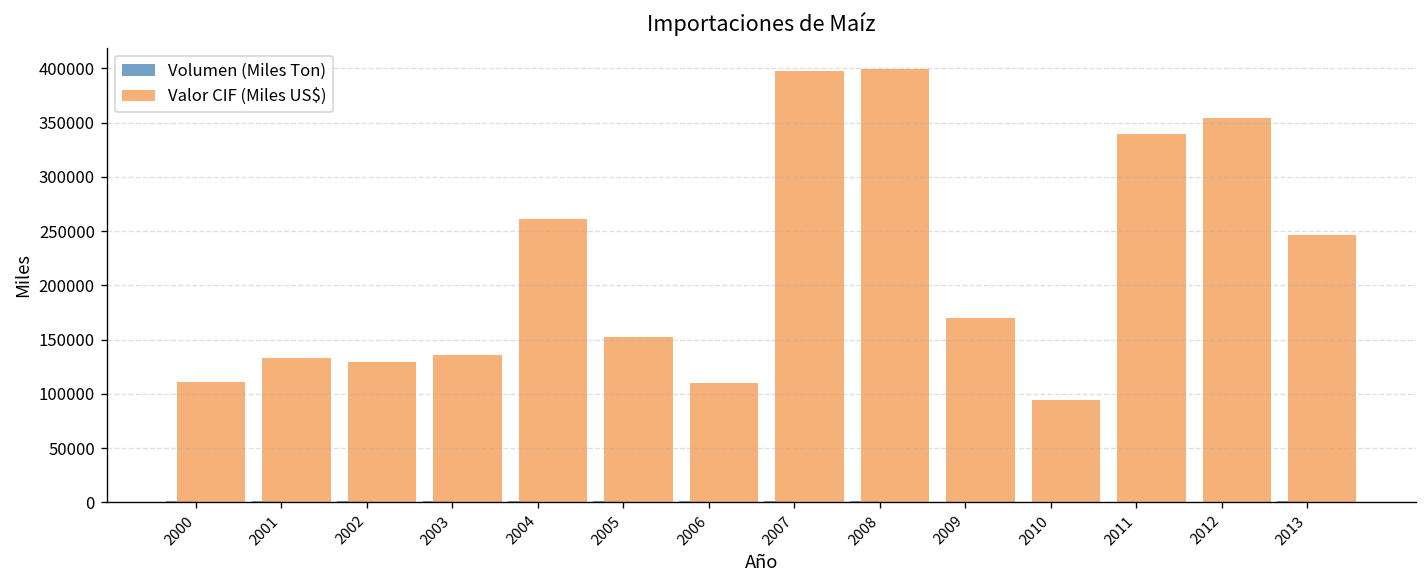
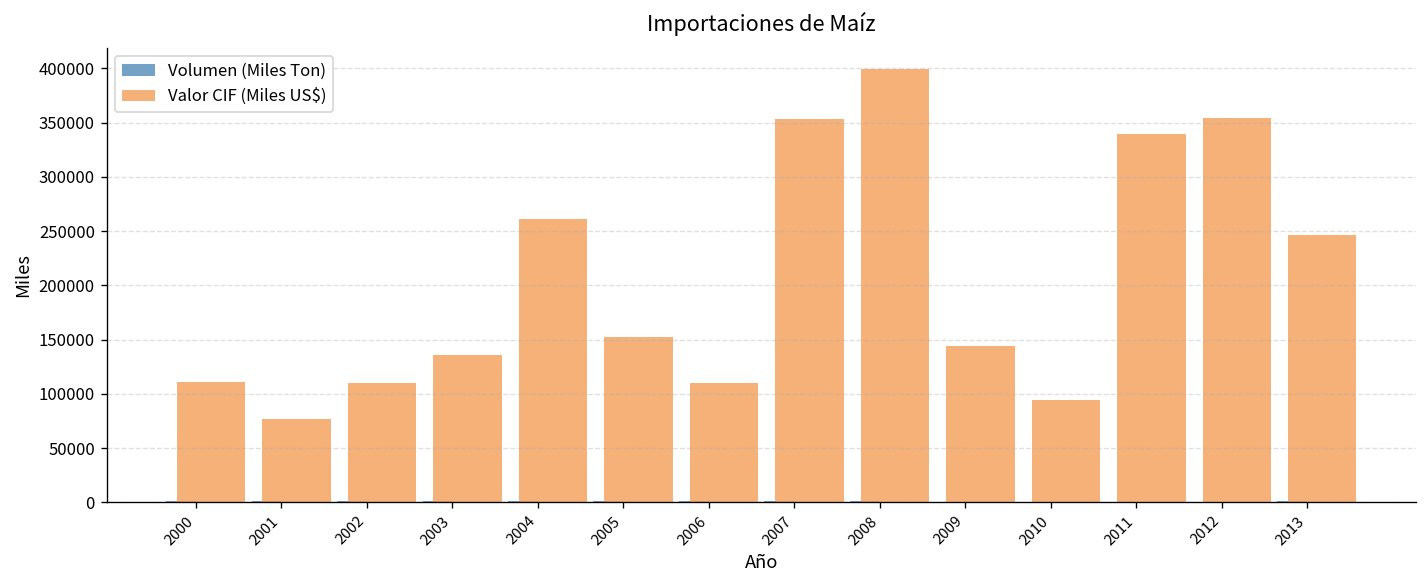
Valor CIF (Miles US$), 2001: 130000 -> 80000
Valor CIF (Miles US$), 2002: 130000 -> 110000
Valor CIF (Miles US$), 2007: 400000 -> 350000
Valor CIF (Miles US$), 2009: 170000 -> 140000
